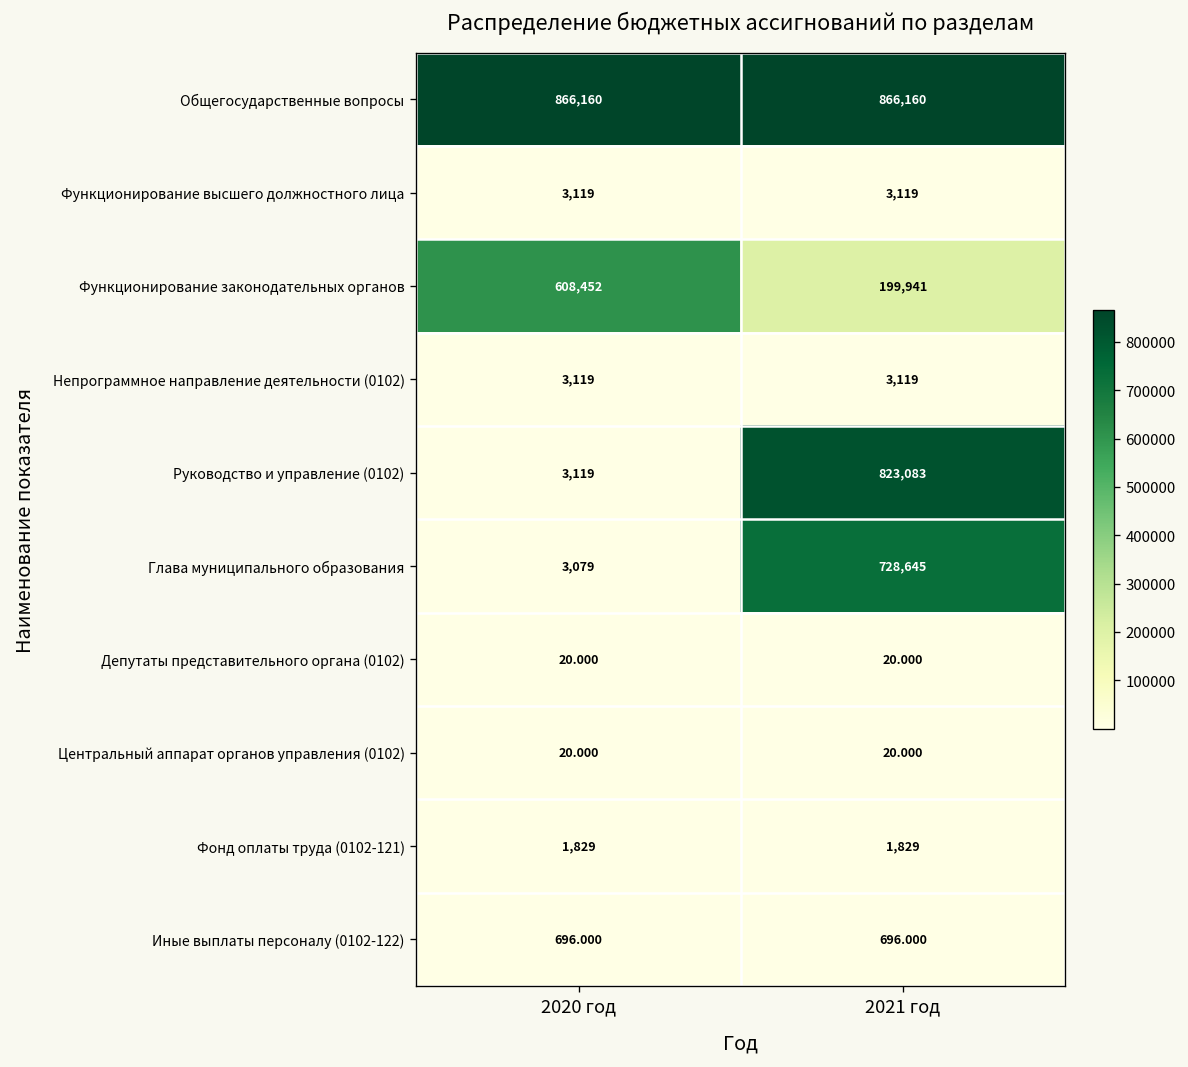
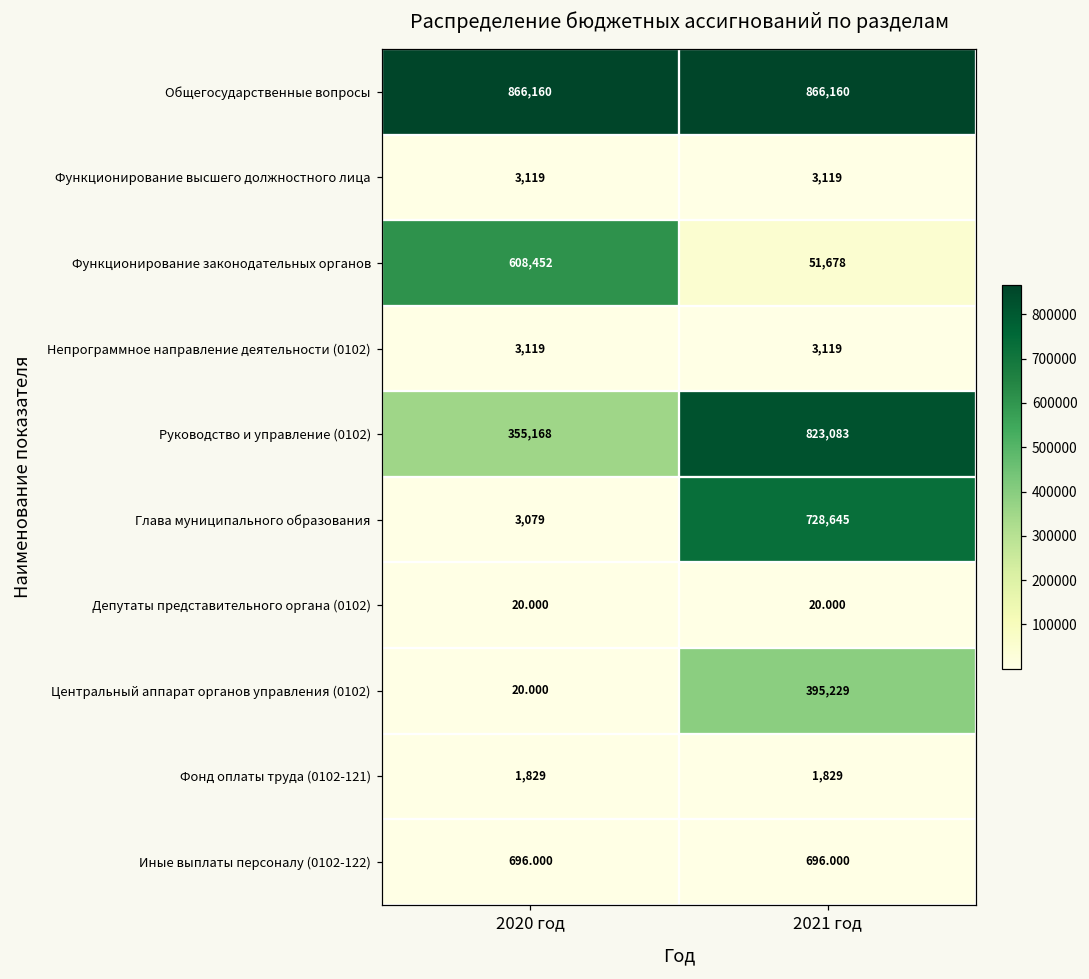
Функционирование законодательных органов, 2021 год: 199,941 -> 51,678
Руководство и управление (0102), 2020 год: 3,119 -> 355,168
Центральный аппарат органов управления (0102), 2021 год: 20.000 -> 395,229
